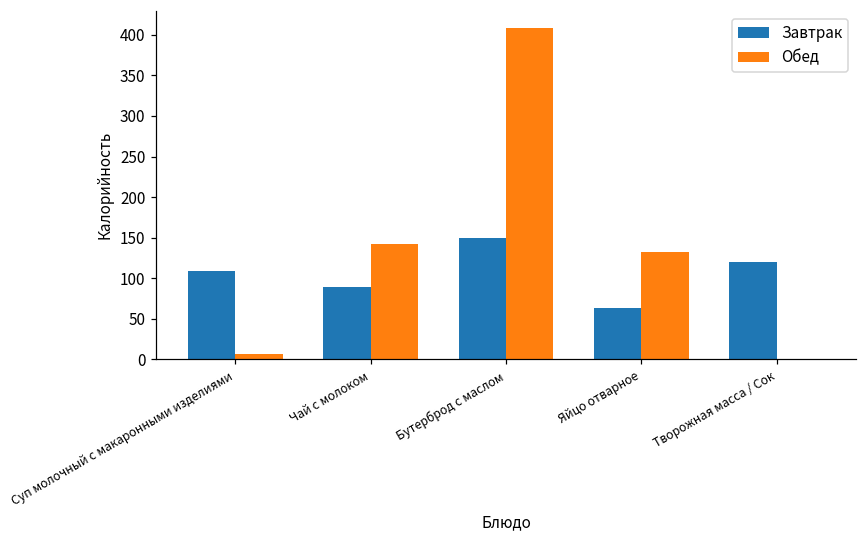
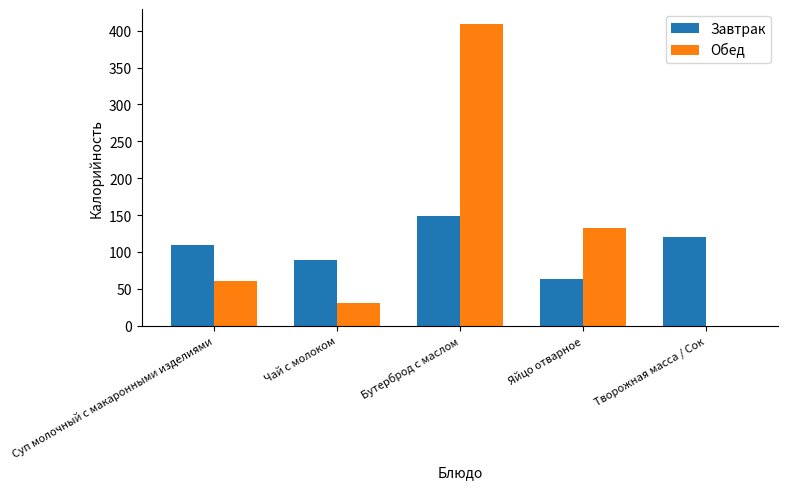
Обед, Суп молочный с макаронными изделиями: 10 -> 60
Обед, Чай с молоком: 140 -> 30
